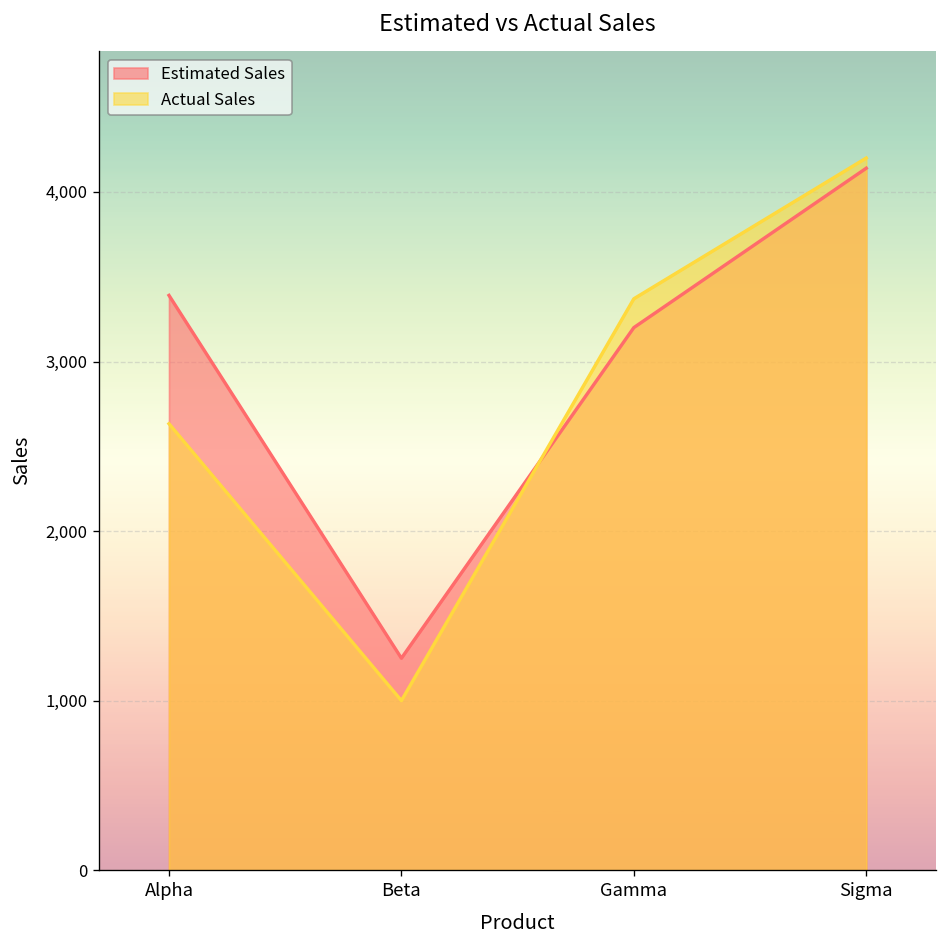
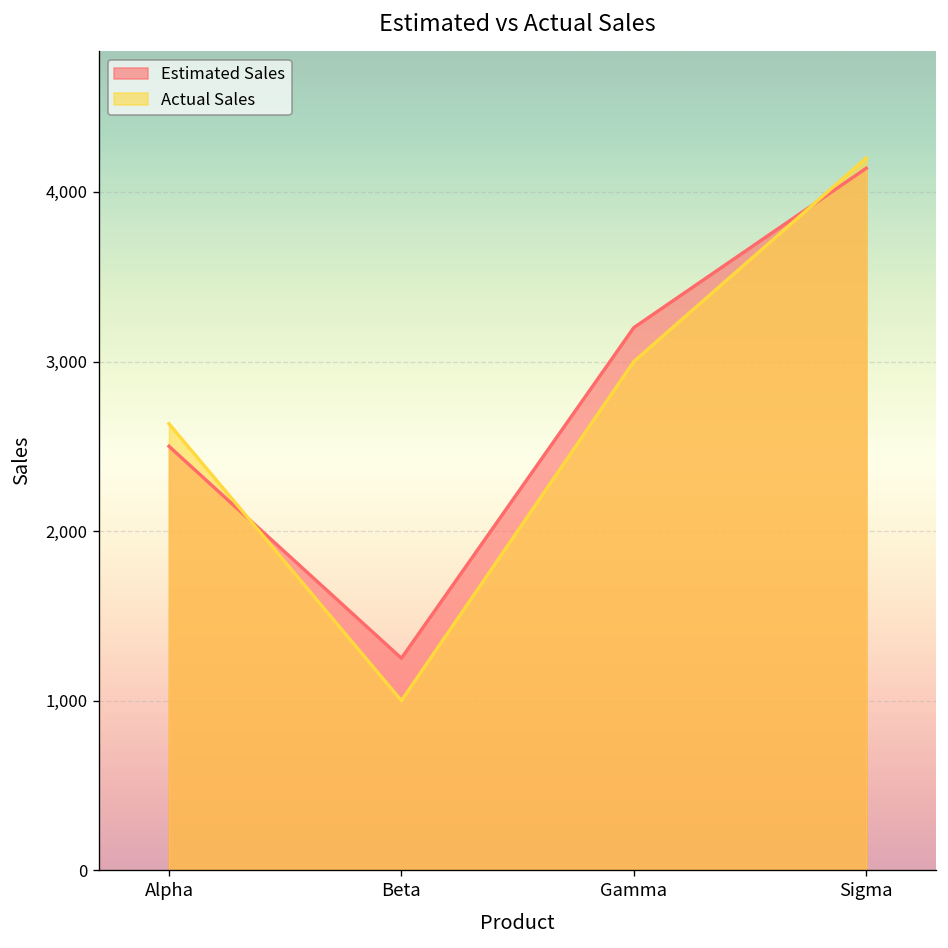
Estimated Sales, Alpha: 3,390 -> 2,500
Actual Sales, Gamma: 3,370 -> 3,000
